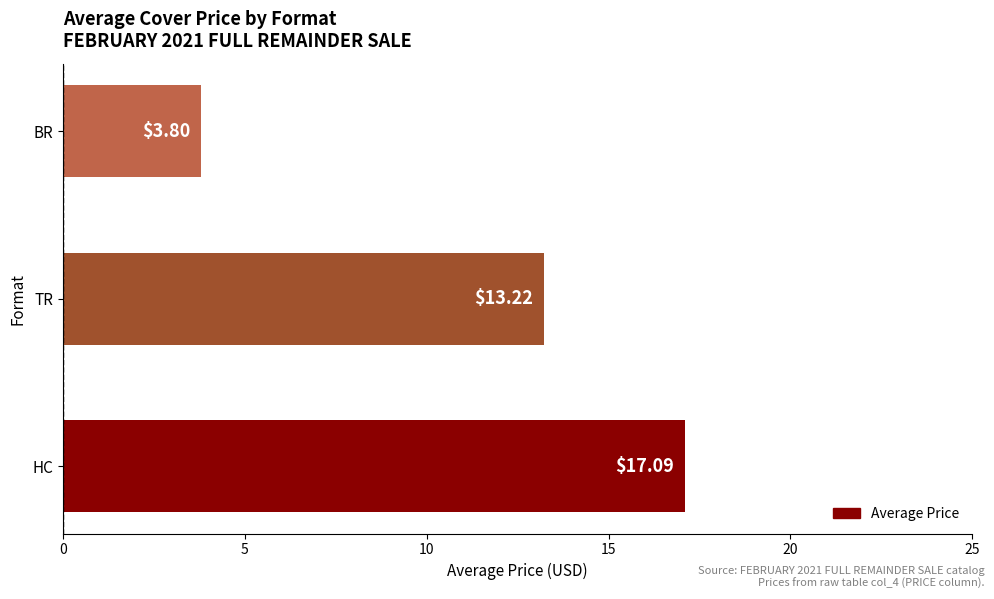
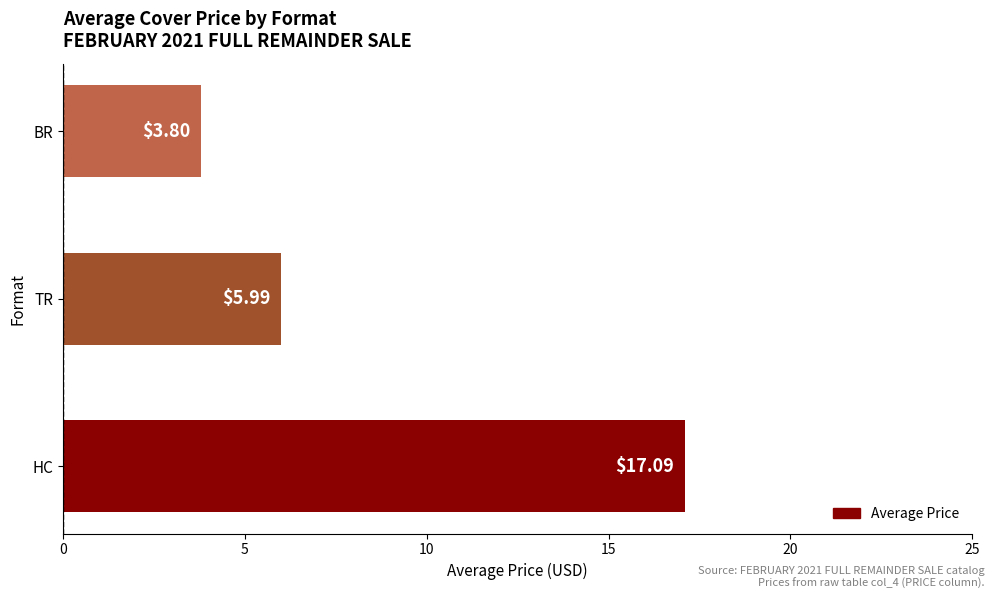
TR: $13.22 -> $5.99
